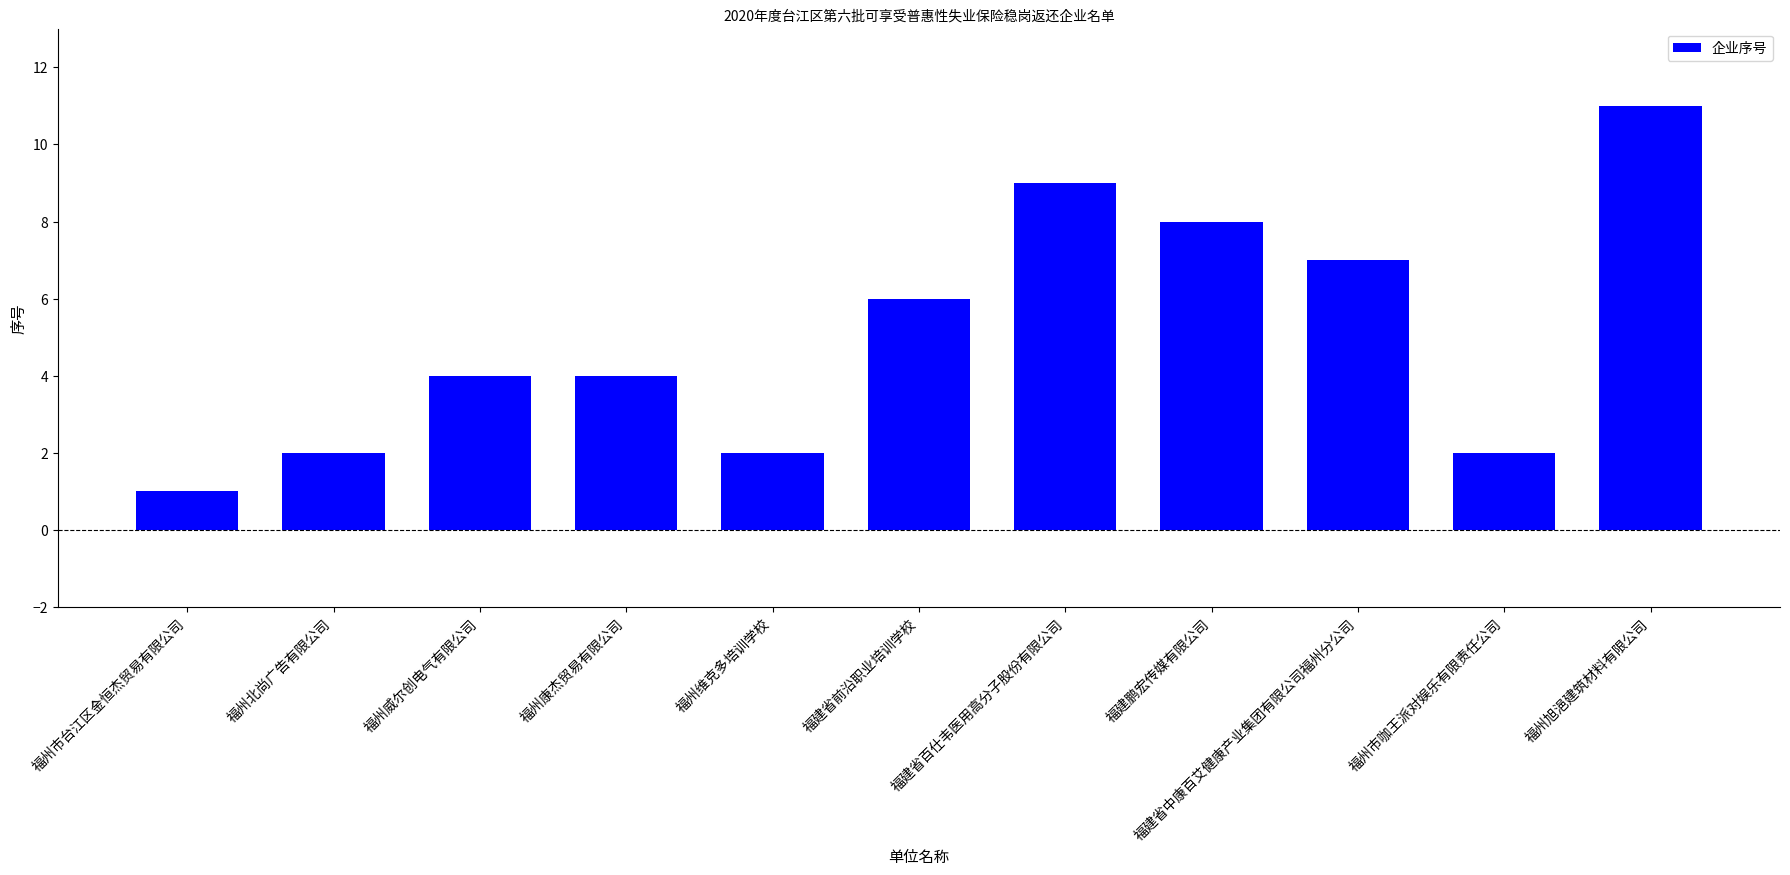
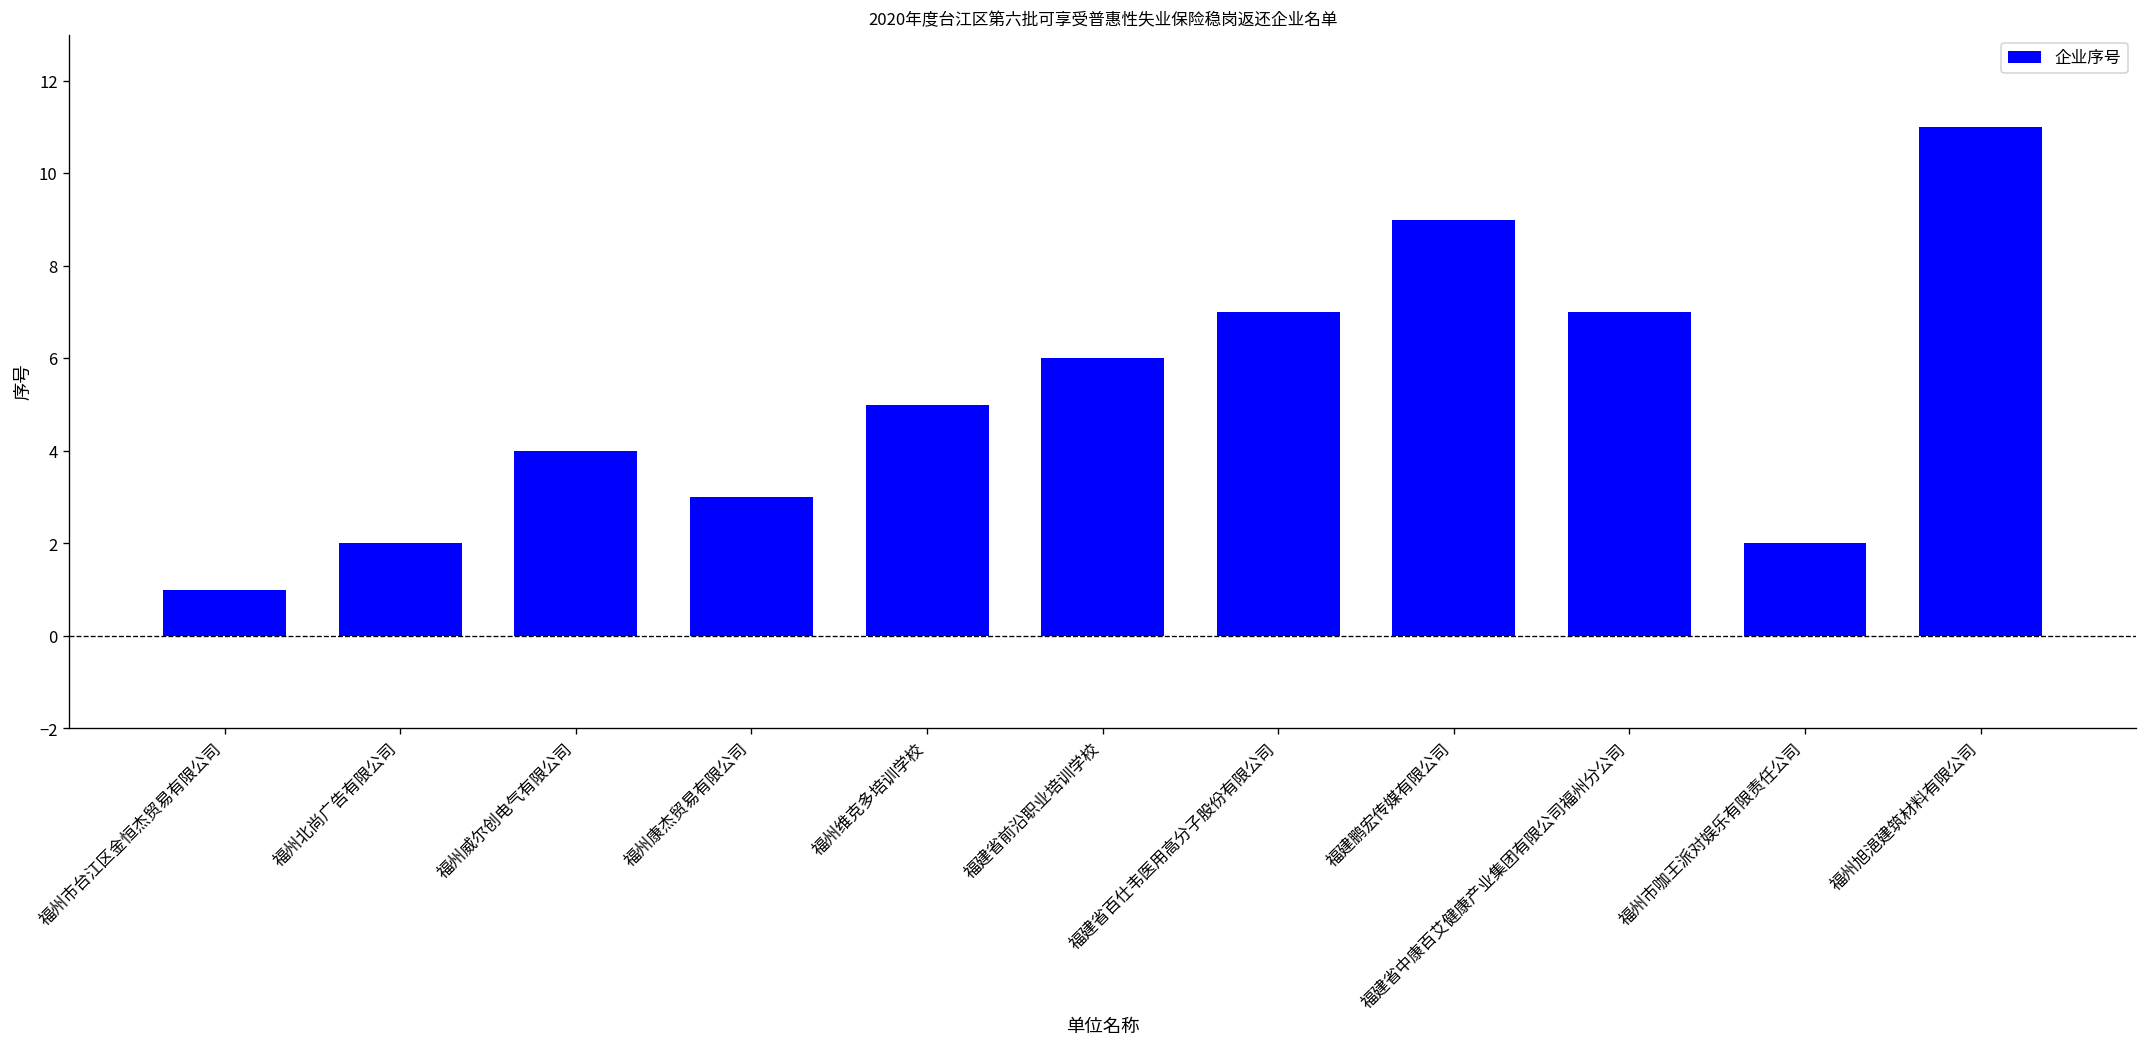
福州康杰贸易有限公司: 4 -> 3
福州维克多培训学校: 2 -> 5
福建省百仕韦医用高分子股份有限公司: 9 -> 7
福建鹏宏传媒有限公司: 8 -> 9
